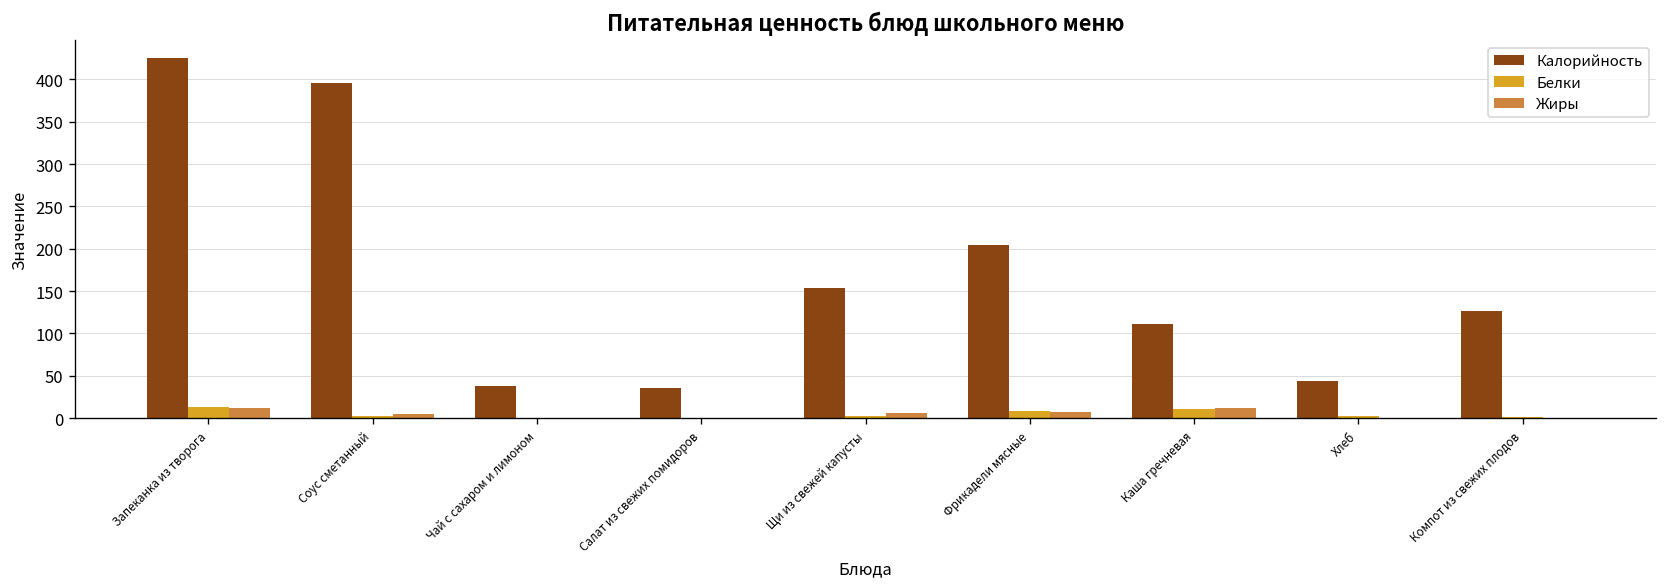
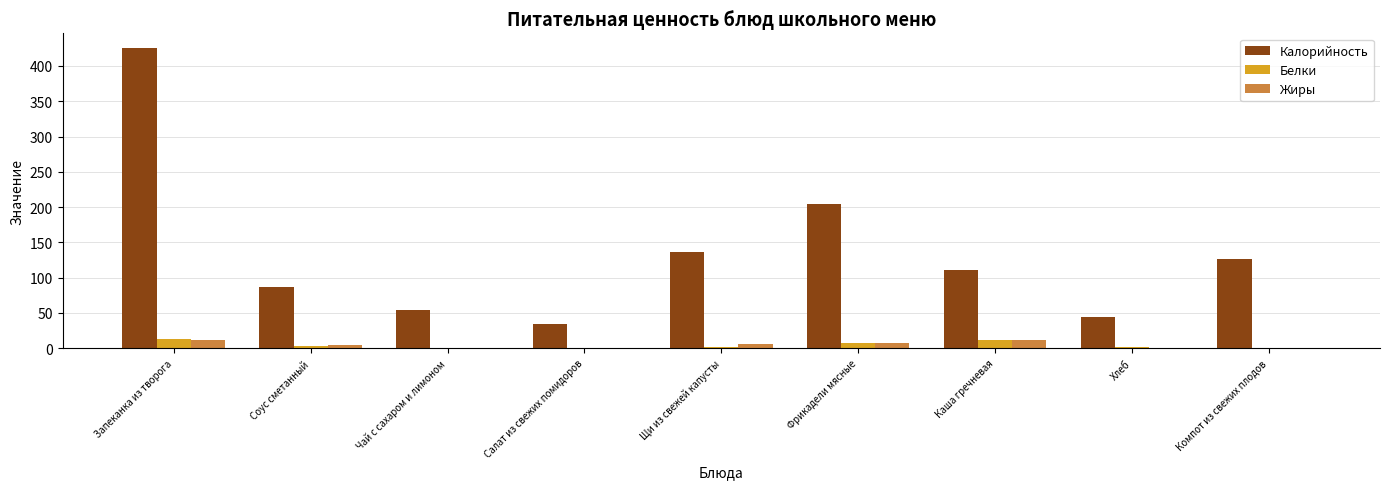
Калорийность, Соус сметанный: 400 -> 90
Калорийность, Чай с сахаром и лимоном: 40 -> 50
Калорийность, Щи из свежей капусты: 150 -> 140
